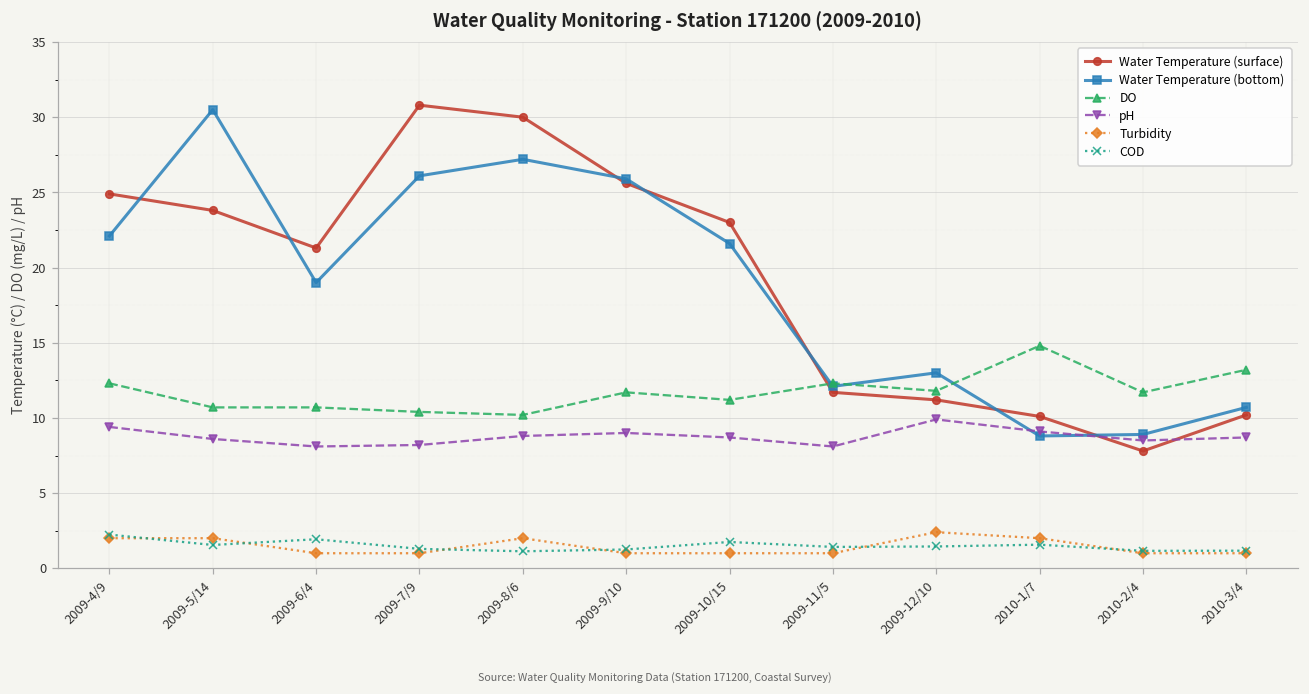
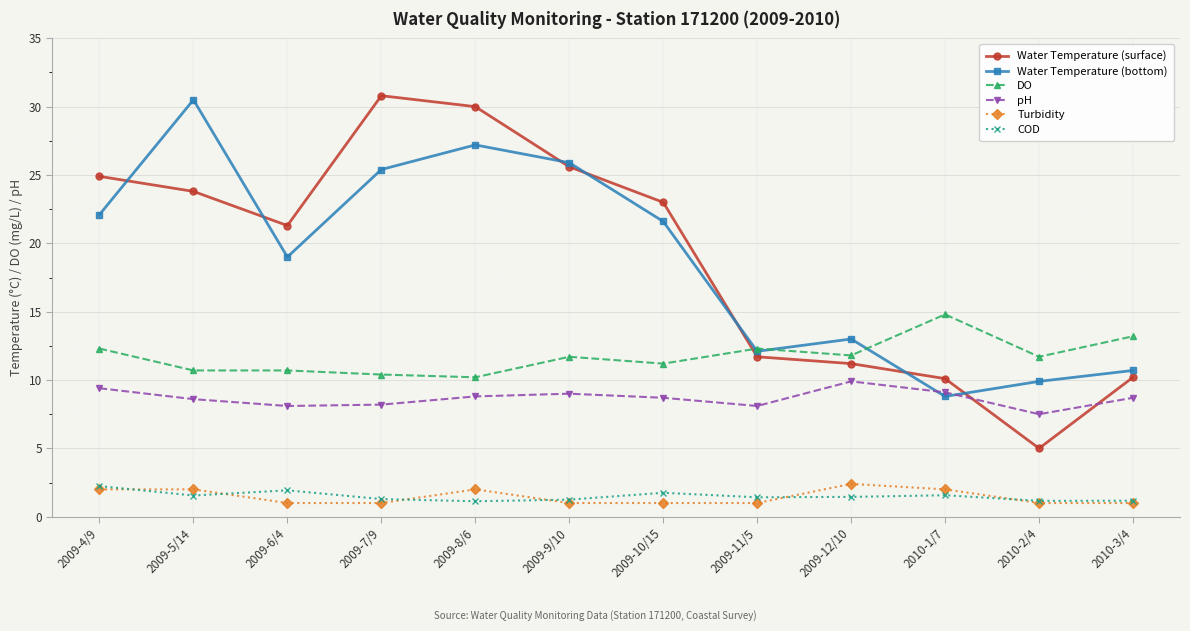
Water Temperature (bottom), 2009-7/9: 26.1 -> 25.4
Water Temperature (surface), 2010-2/4: 7.8 -> 5.0
Water Temperature (bottom), 2010-2/4: 8.9 -> 9.9
pH, 2010-2/4: 8.5 -> 7.5
